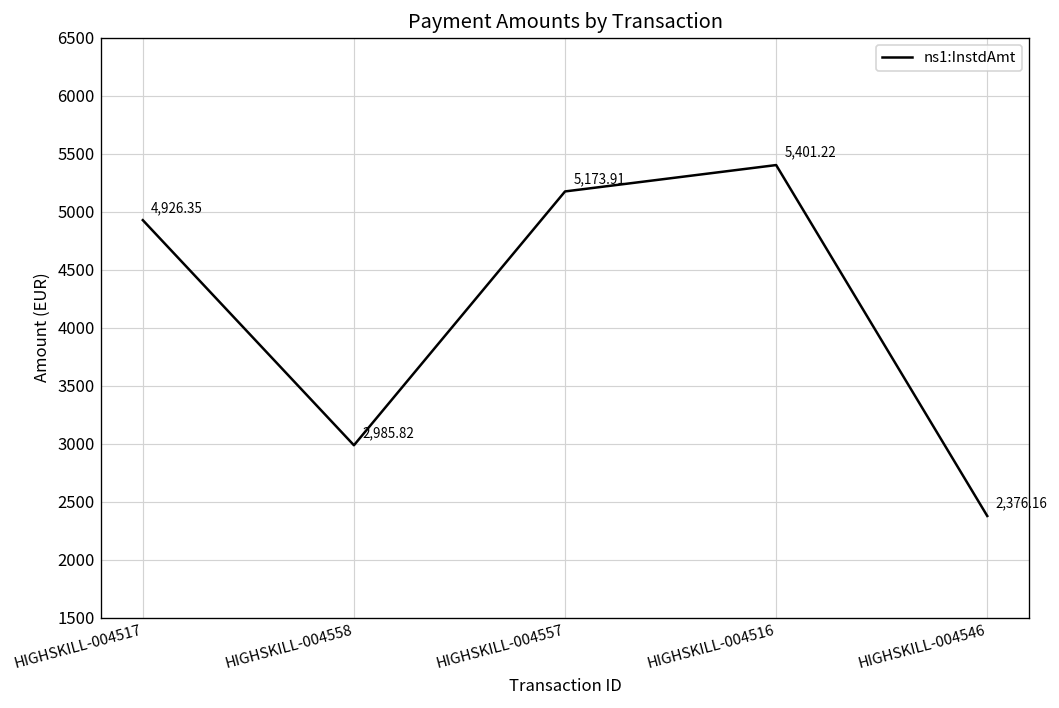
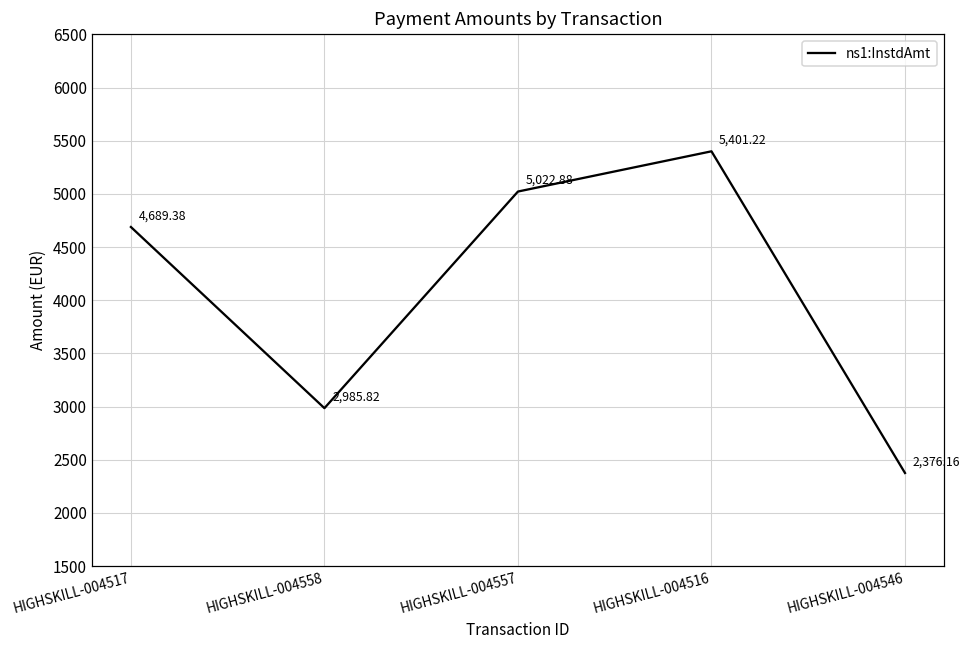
HIGHSKILL-004517: 4,926.35 -> 4,689.38
HIGHSKILL-004557: 5,173.91 -> 5,022.88
